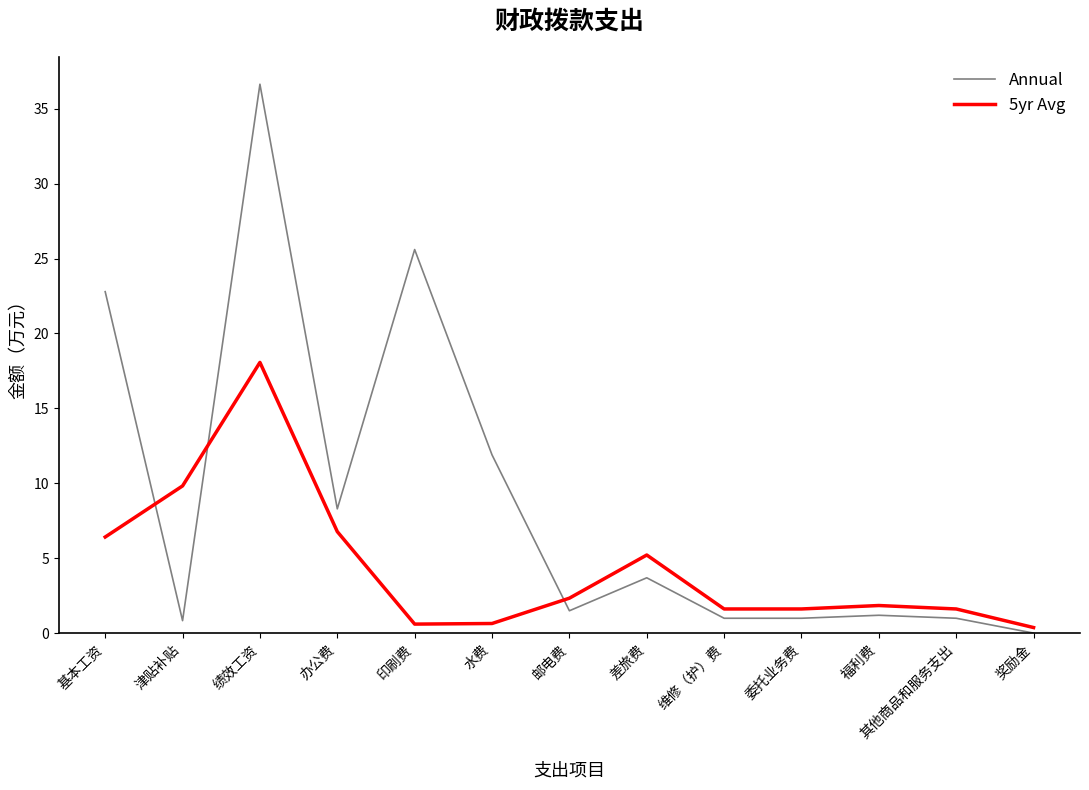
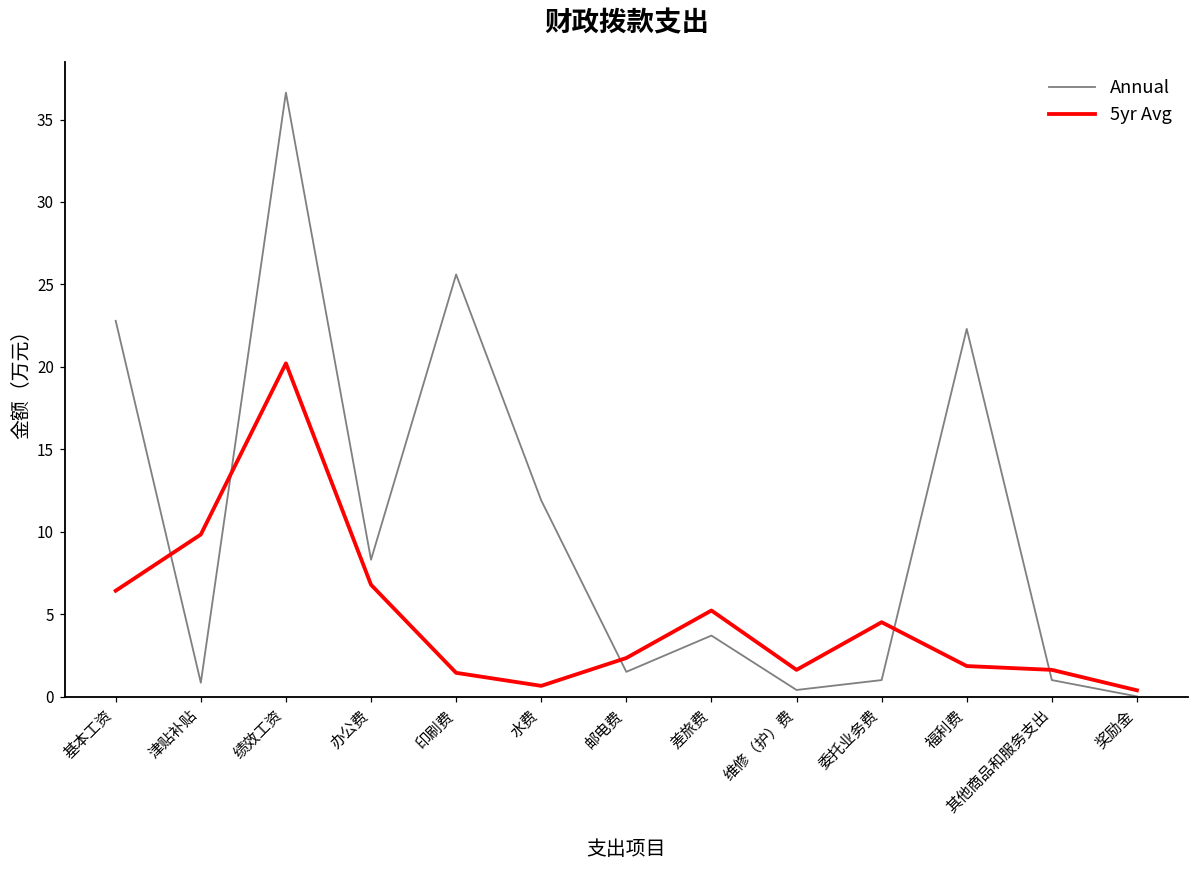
5yr Avg, 绩效工资: 18.1 -> 20.2
5yr Avg, 印刷费: 0.6 -> 1.4
Annual, 维修（护）费: 1.0 -> 0.4
5yr Avg, 委托业务费: 1.6 -> 4.5
Annual, 福利费: 1.2 -> 22.3
